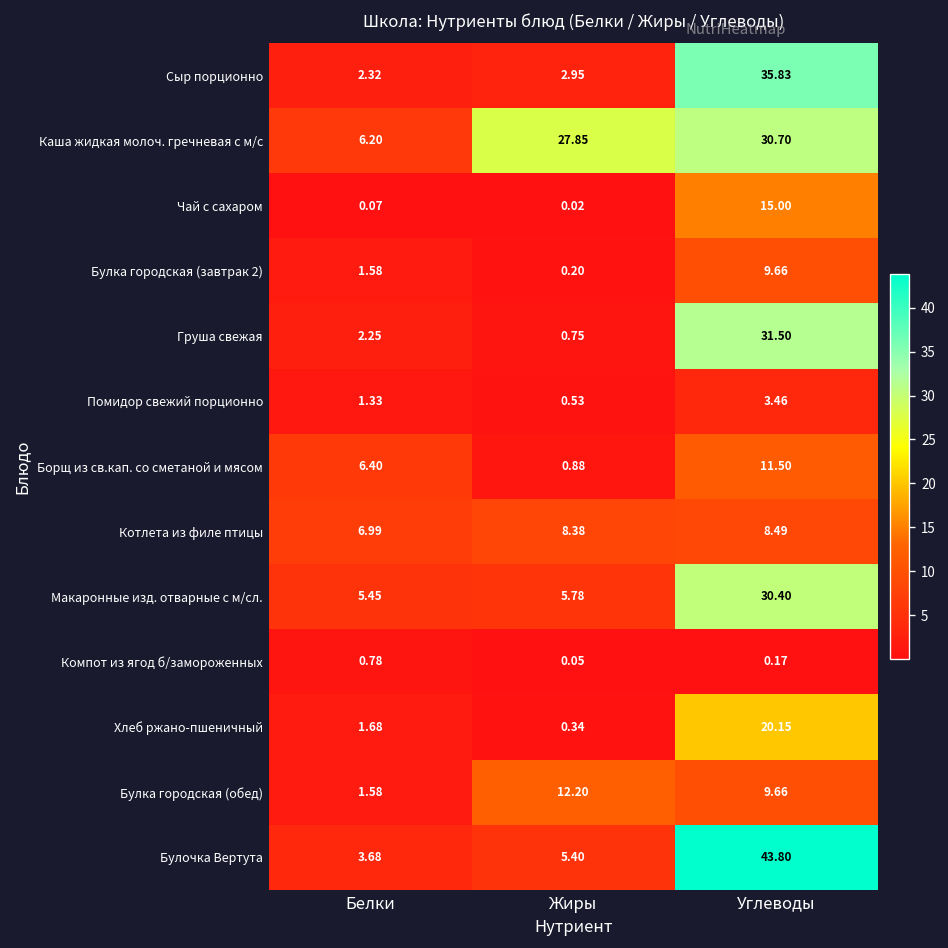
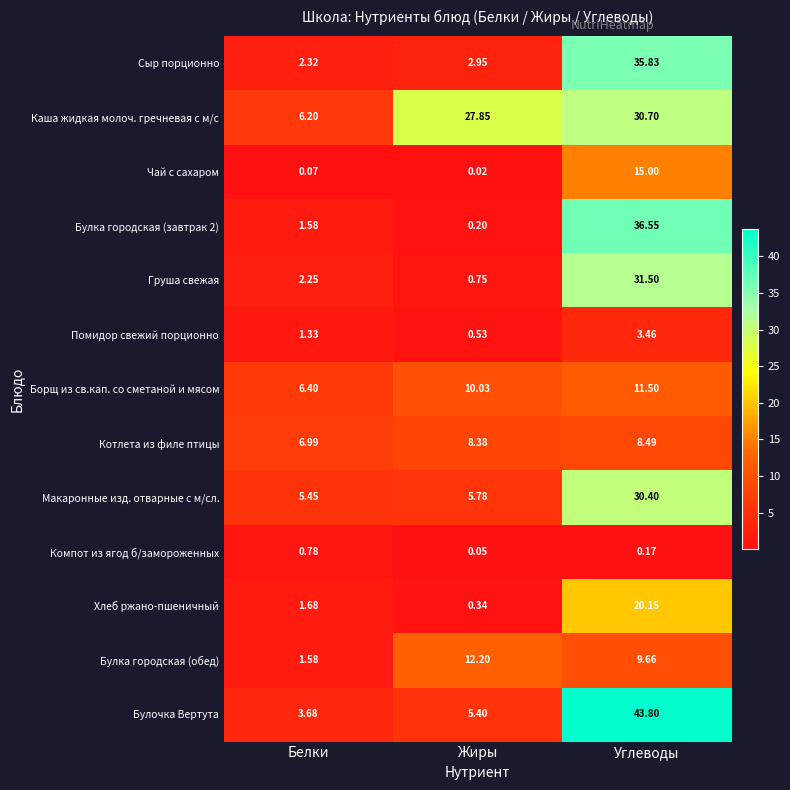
Булка городская (завтрак 2), Углеводы: 9.66 -> 36.55
Борщ из св.кап. со сметаной и мясом, Жиры: 0.88 -> 10.03
